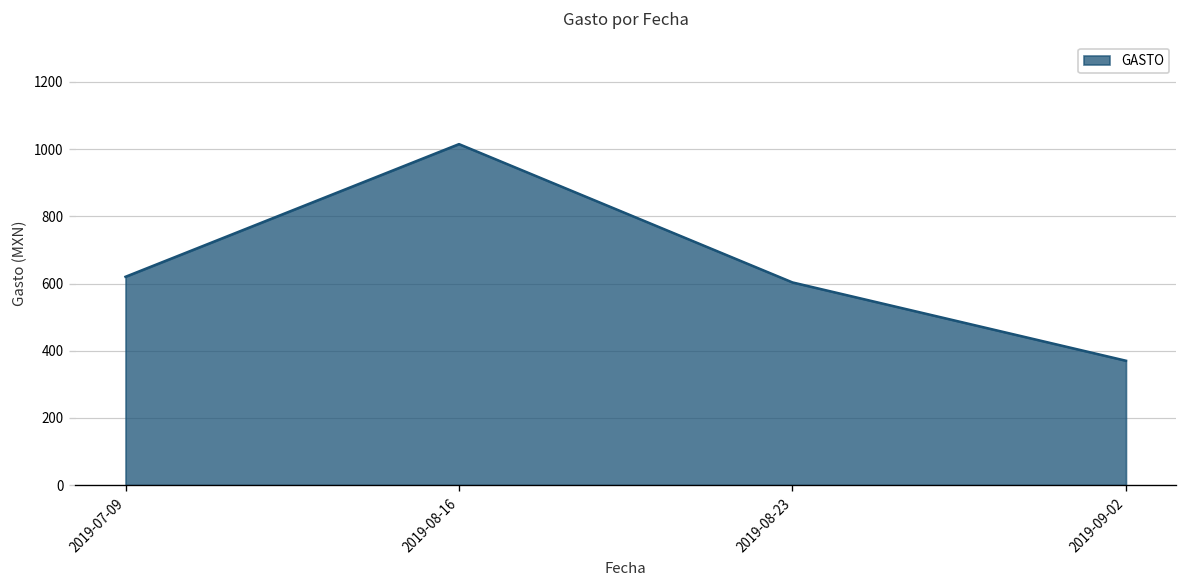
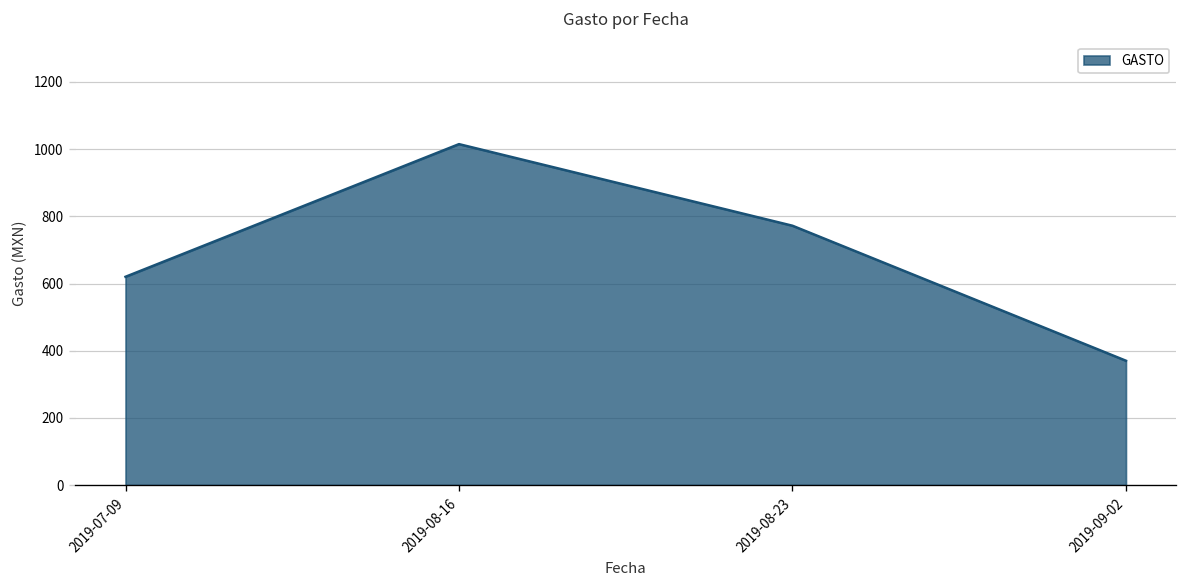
2019-08-23: 600 -> 770
